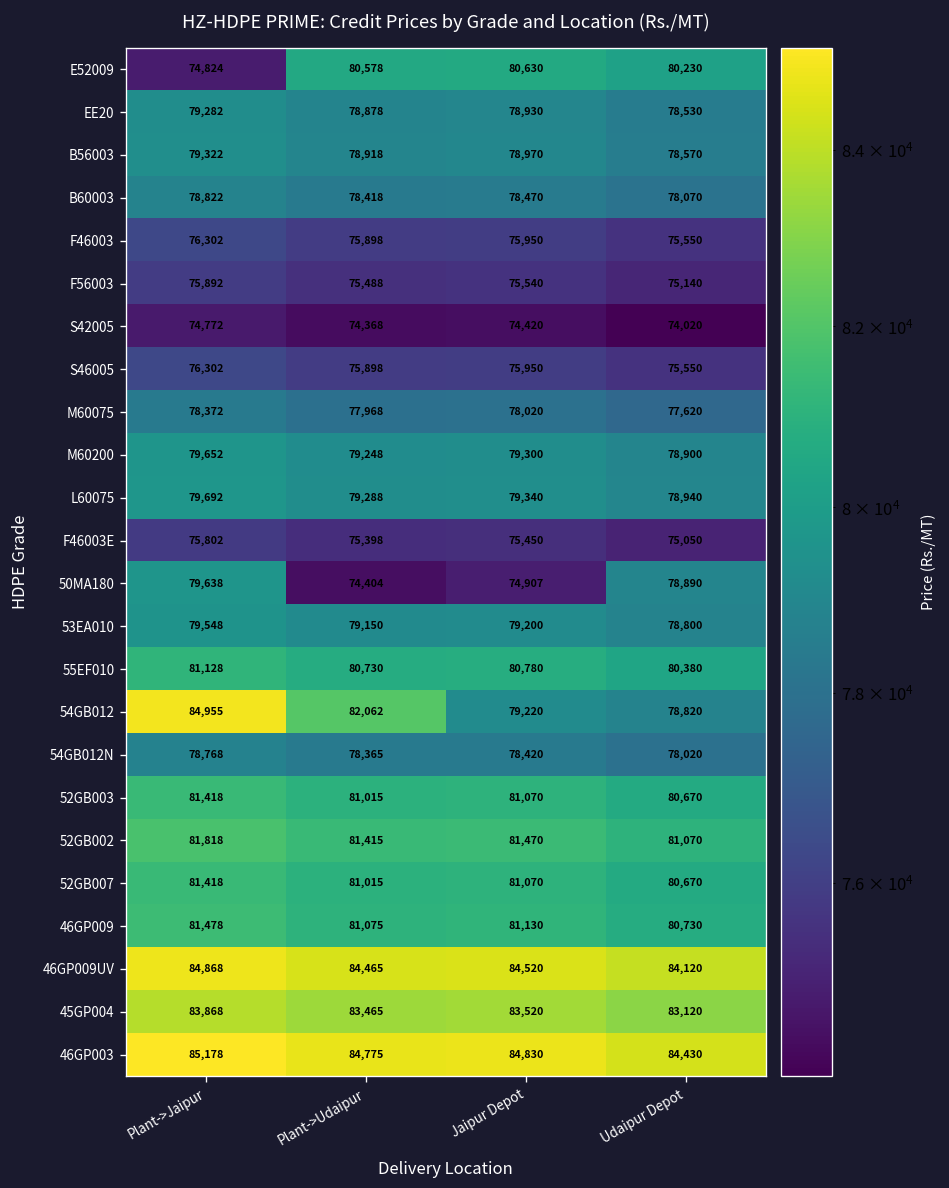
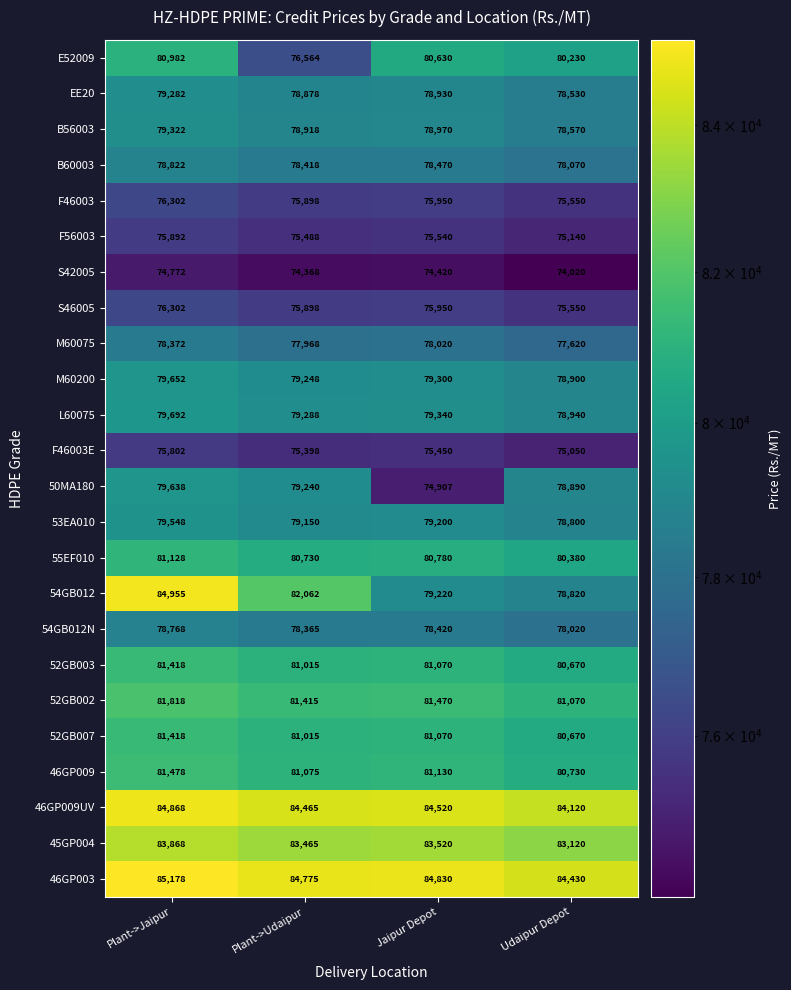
E52009, Plant->Jaipur: 74,824 -> 80,982
E52009, Plant->Udaipur: 80,578 -> 76,564
50MA180, Plant->Udaipur: 74,404 -> 79,240
